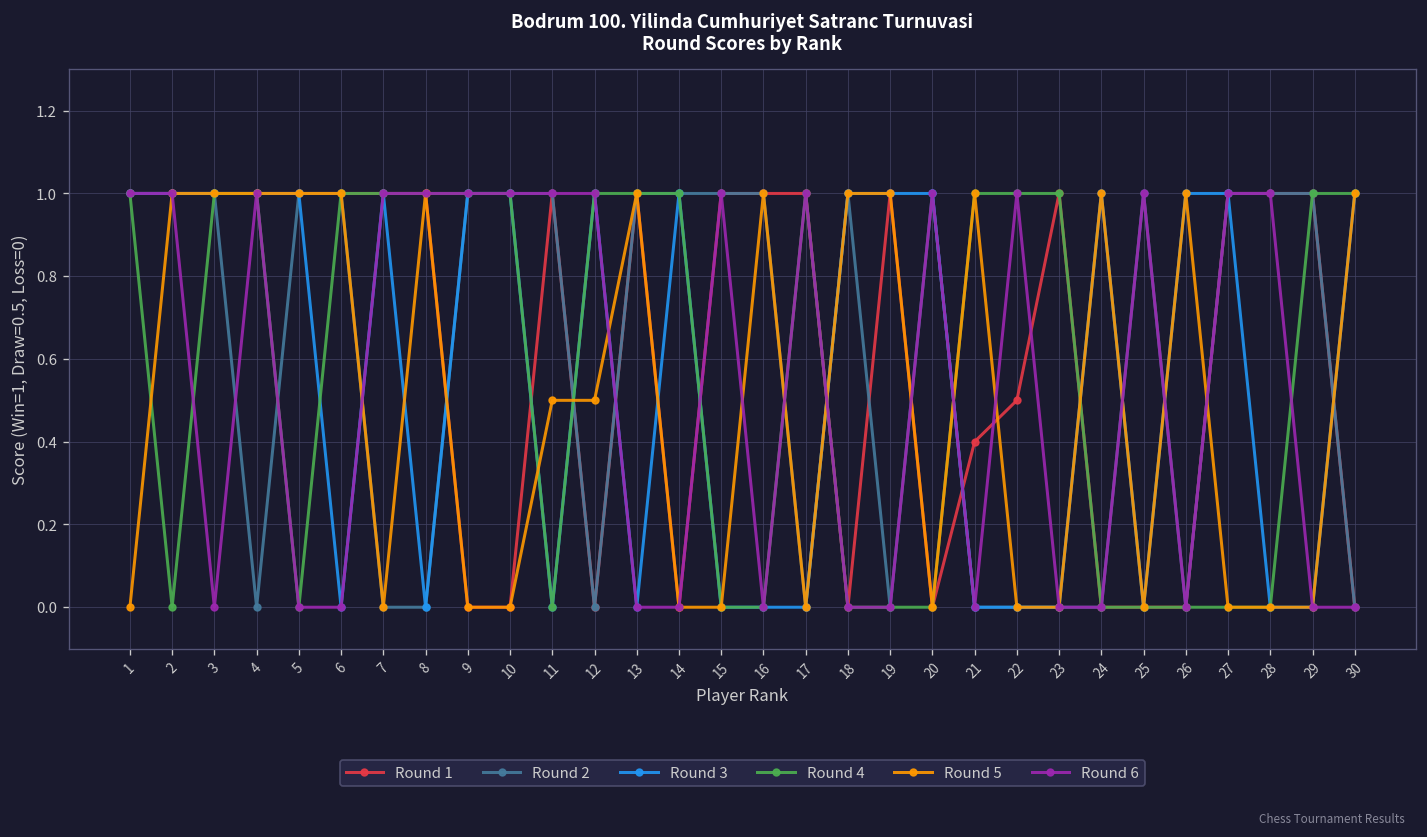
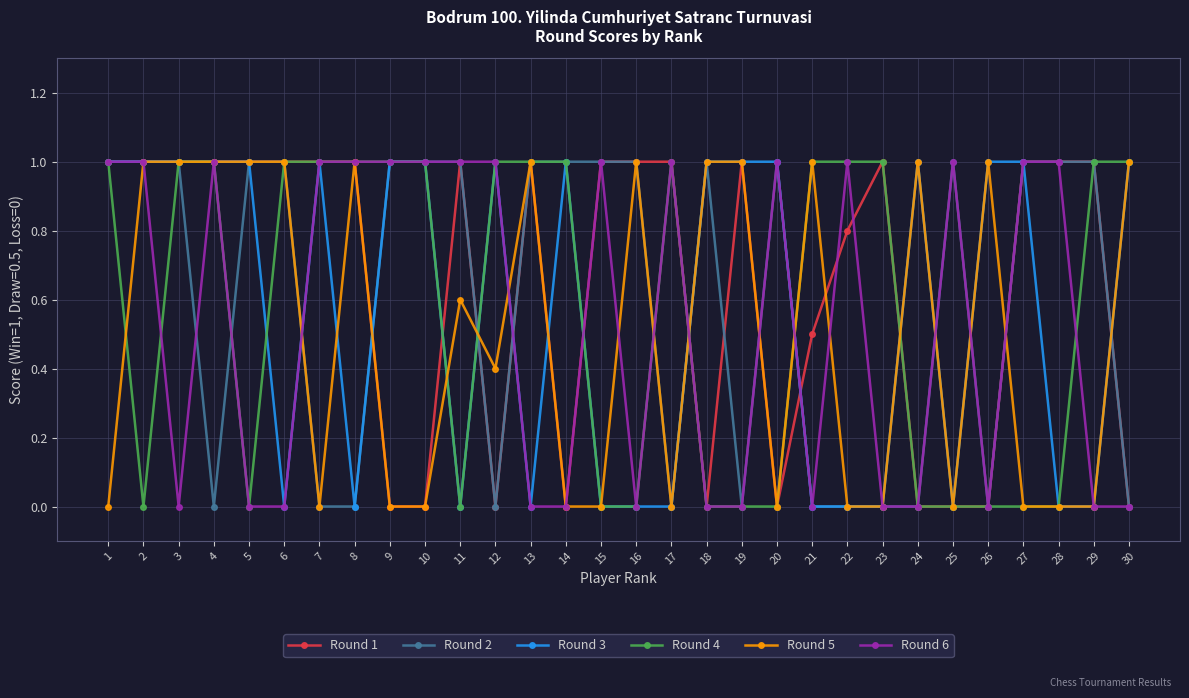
Round 5, 11: 0.5 -> 0.6
Round 5, 12: 0.5 -> 0.4
Round 1, 21: 0.4 -> 0.5
Round 1, 22: 0.5 -> 0.8
